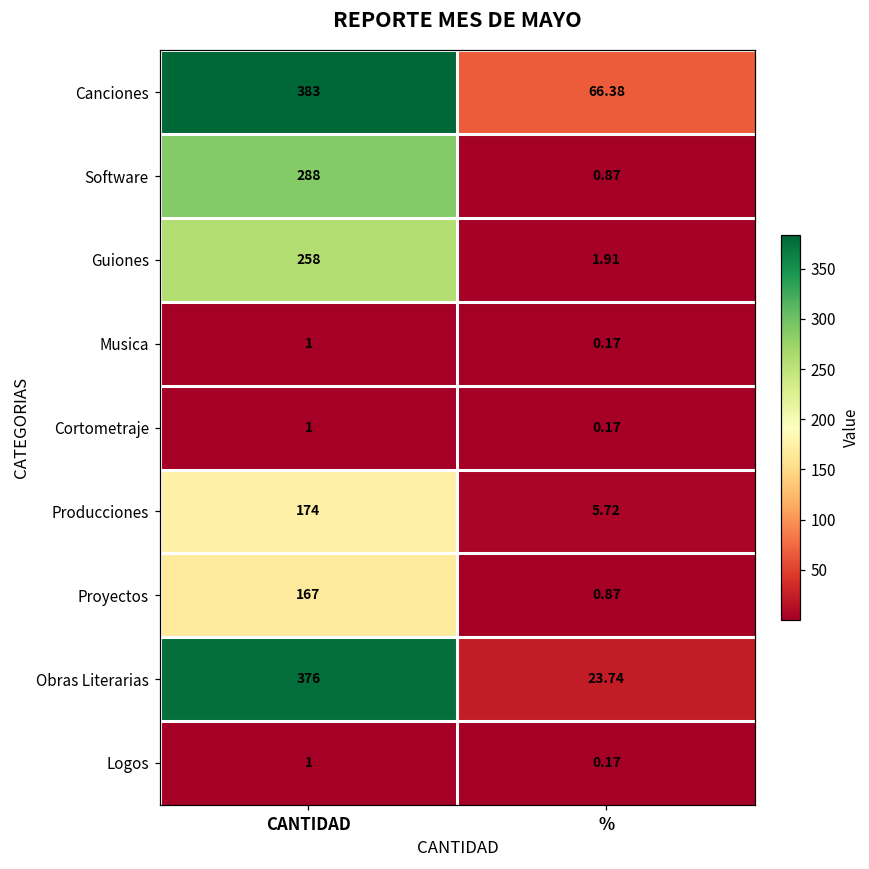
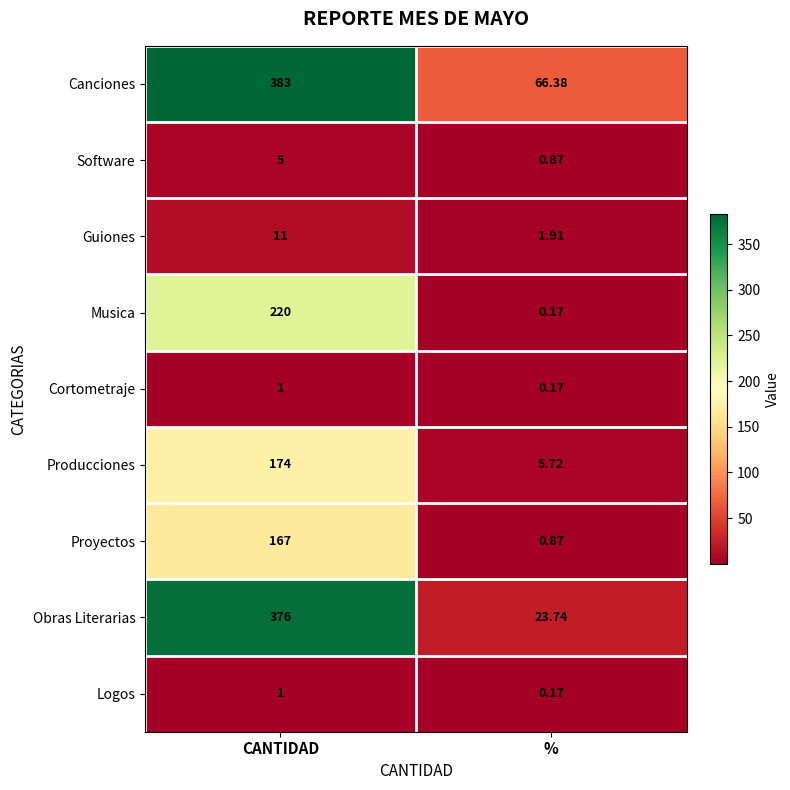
Software, CANTIDAD: 288 -> 5
Guiones, CANTIDAD: 258 -> 11
Musica, CANTIDAD: 1 -> 220
